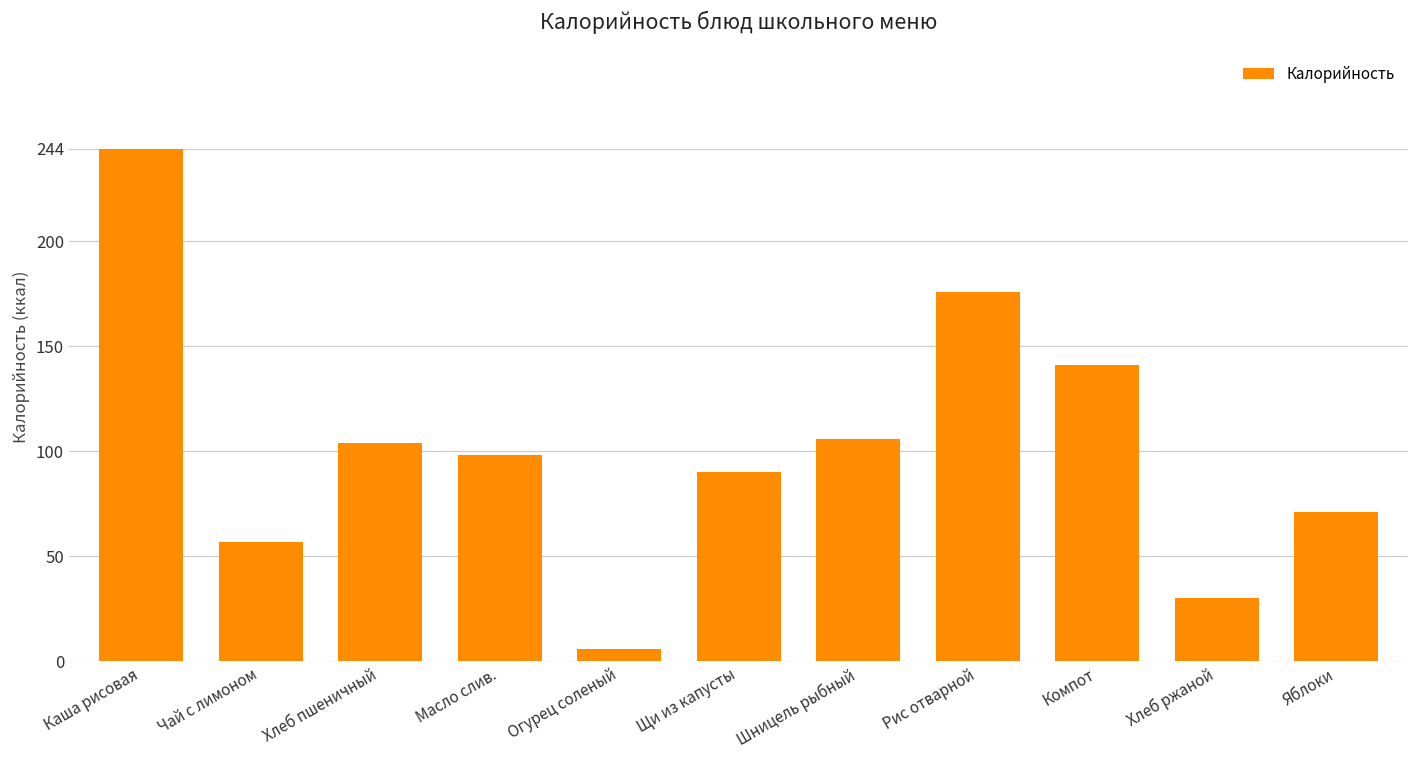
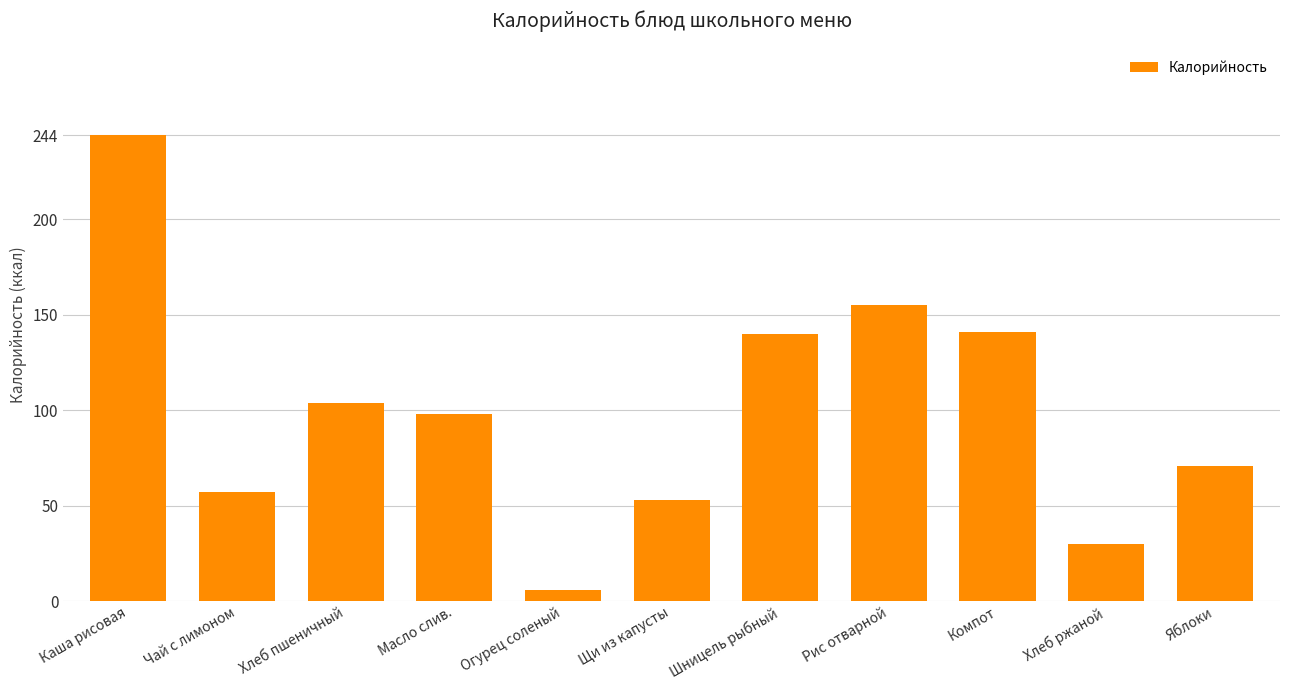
Щи из капусты: 90 -> 53
Шницель рыбный: 106 -> 140
Рис отварной: 176 -> 155
